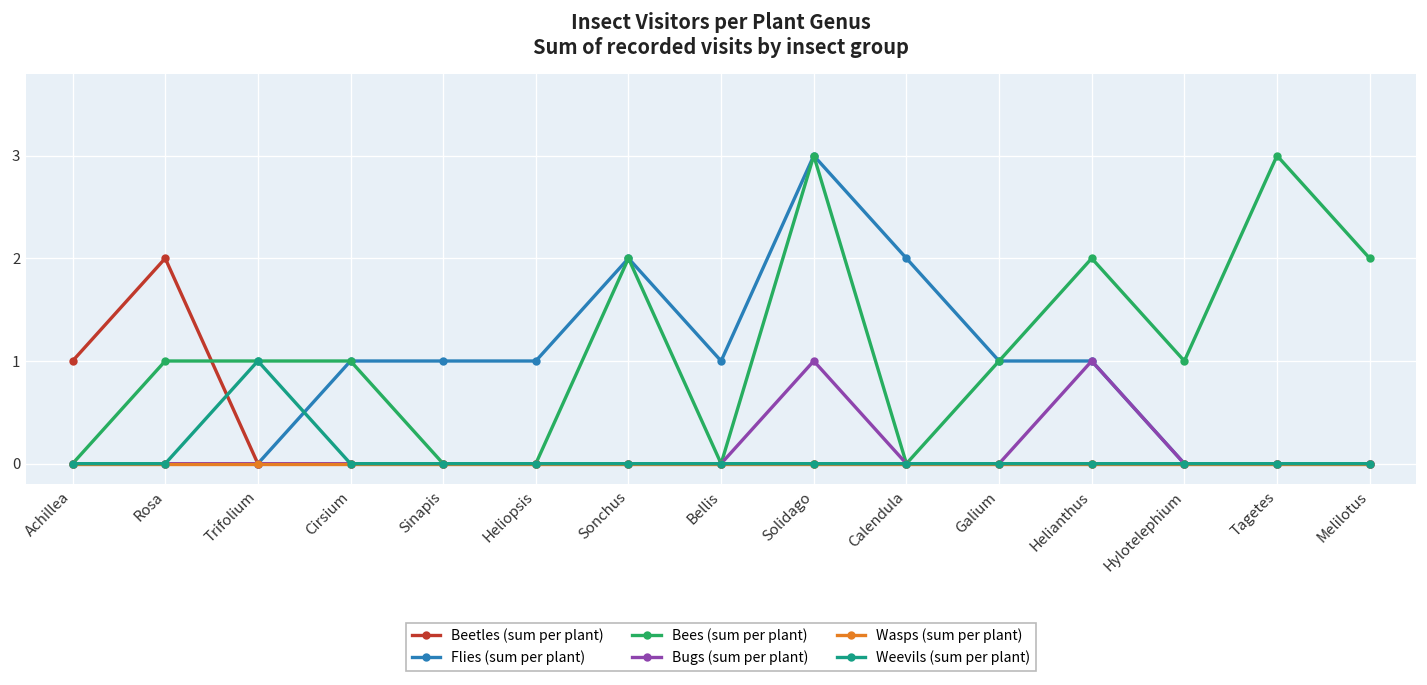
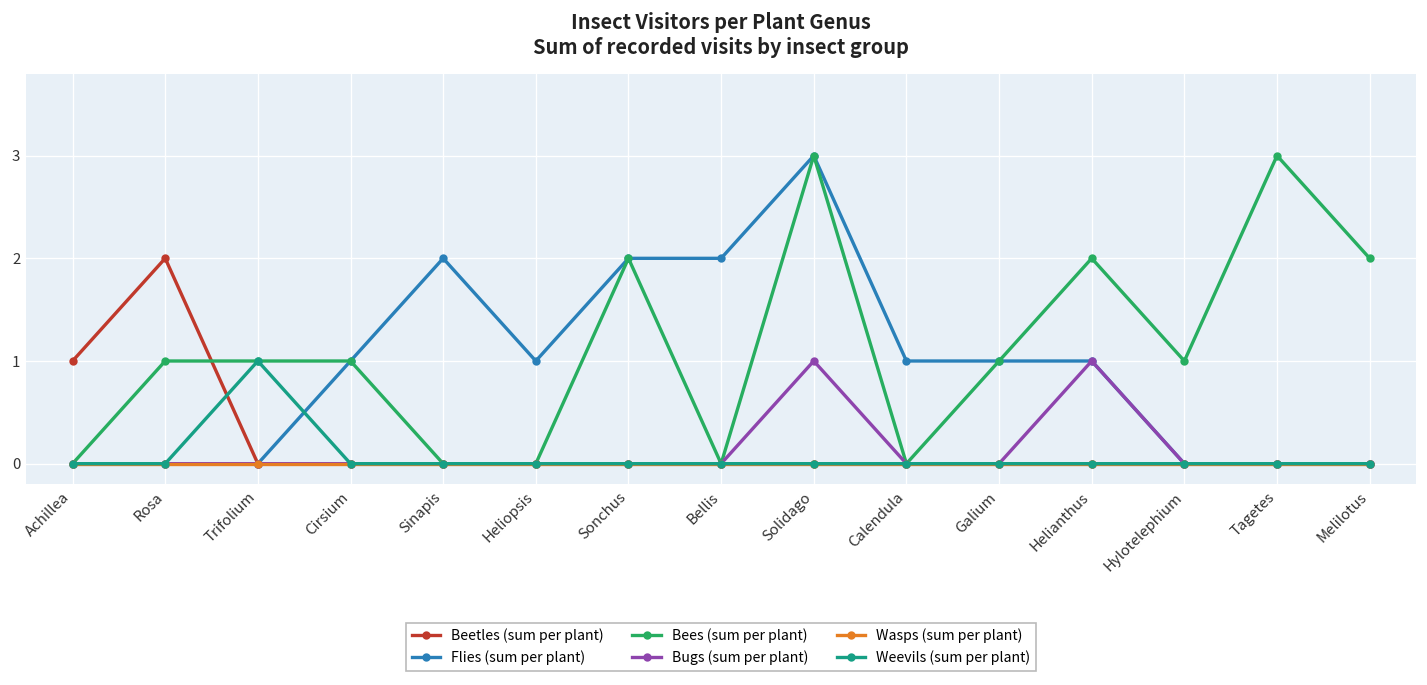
Flies (sum per plant), Sinapis: 1 -> 2
Flies (sum per plant), Bellis: 1 -> 2
Flies (sum per plant), Calendula: 2 -> 1
